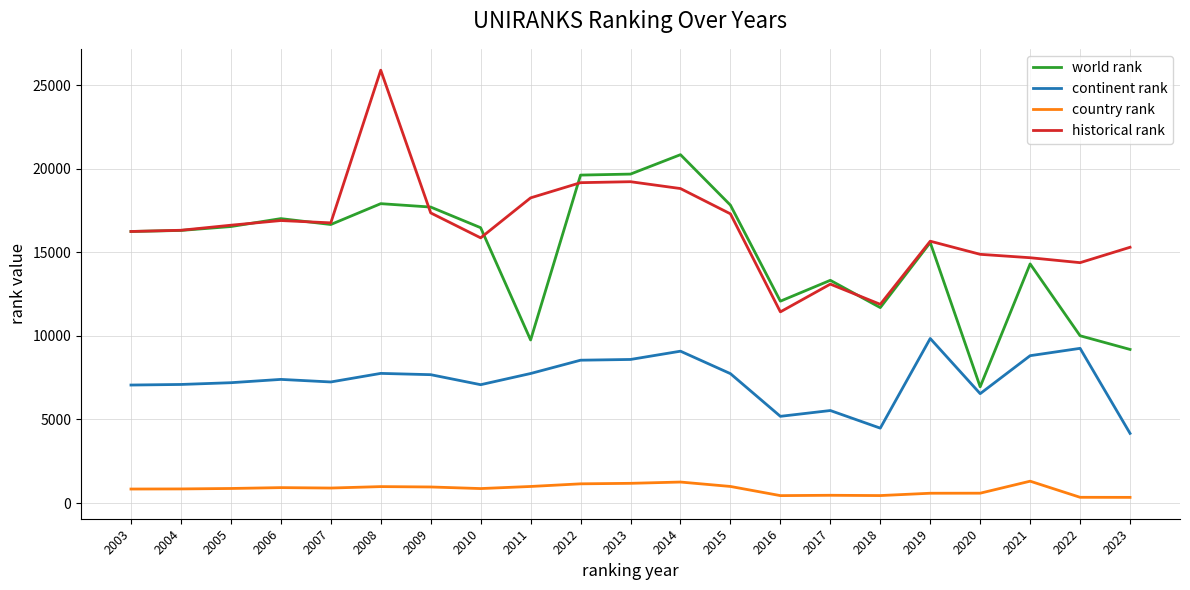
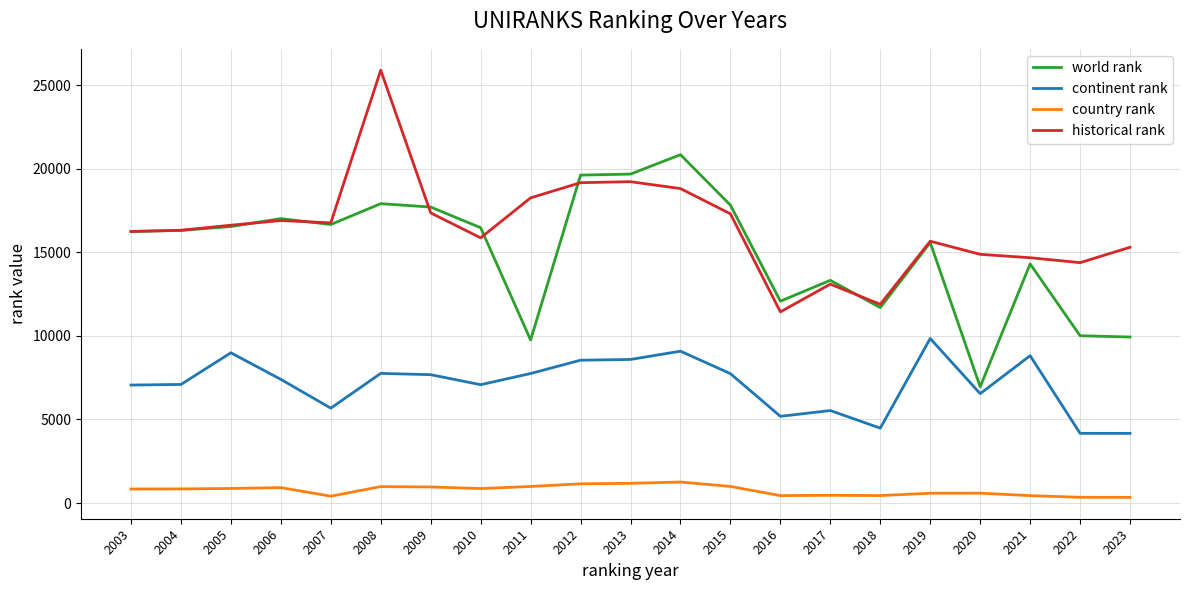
continent rank, 2005: 7200 -> 9000
continent rank, 2007: 7200 -> 5700
country rank, 2007: 900 -> 400
country rank, 2021: 1300 -> 400
continent rank, 2022: 9300 -> 4200
world rank, 2023: 9200 -> 9900
